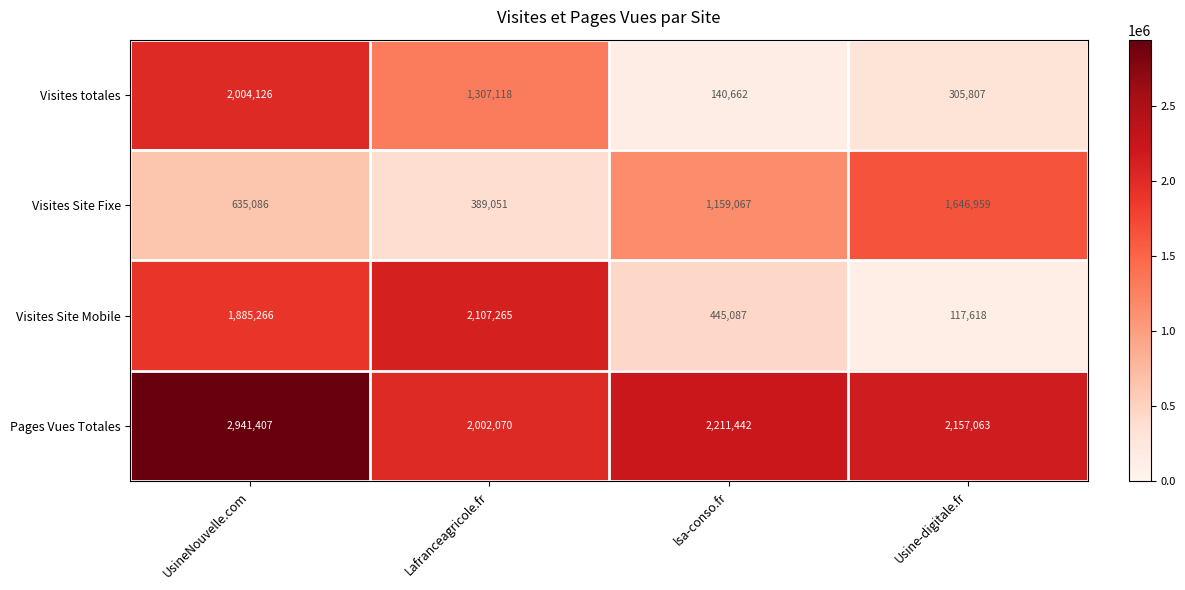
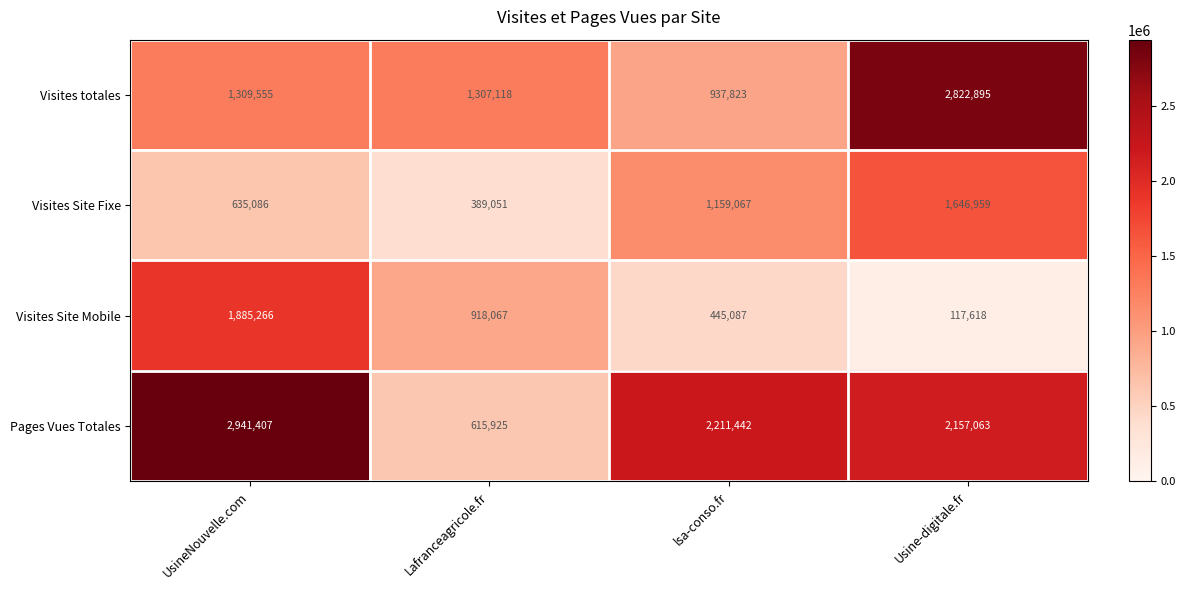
Visites totales, UsineNouvelle.com: 2,004,126 -> 1,309,555
Visites totales, lsa-conso.fr: 140,662 -> 937,823
Visites totales, Usine-digitale.fr: 305,807 -> 2,822,895
Visites Site Mobile, Lafranceagricole.fr: 2,107,265 -> 918,067
Pages Vues Totales, Lafranceagricole.fr: 2,002,070 -> 615,925
